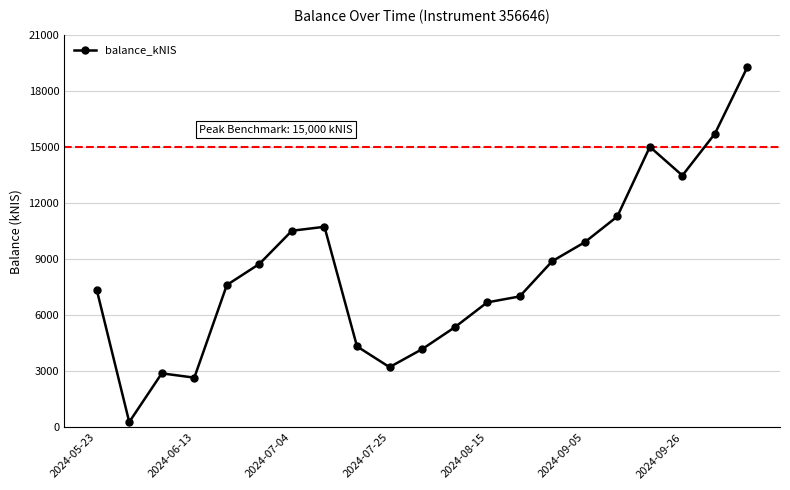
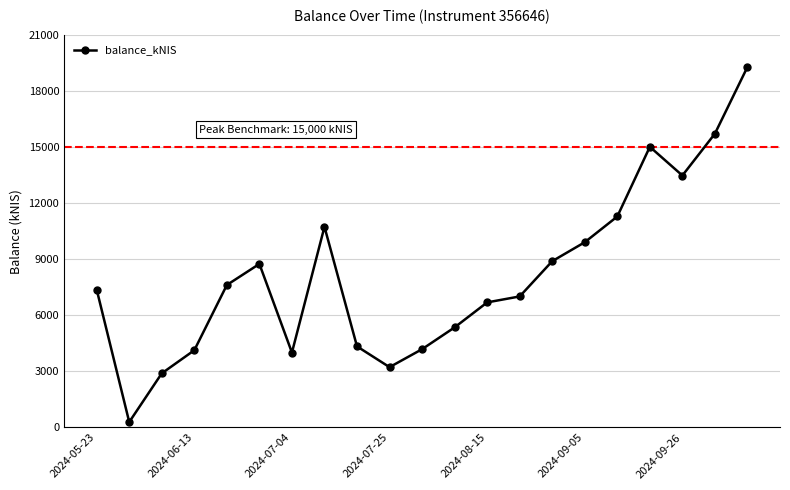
2024-06-13: 2700 -> 4100
2024-07-04: 10500 -> 4000
